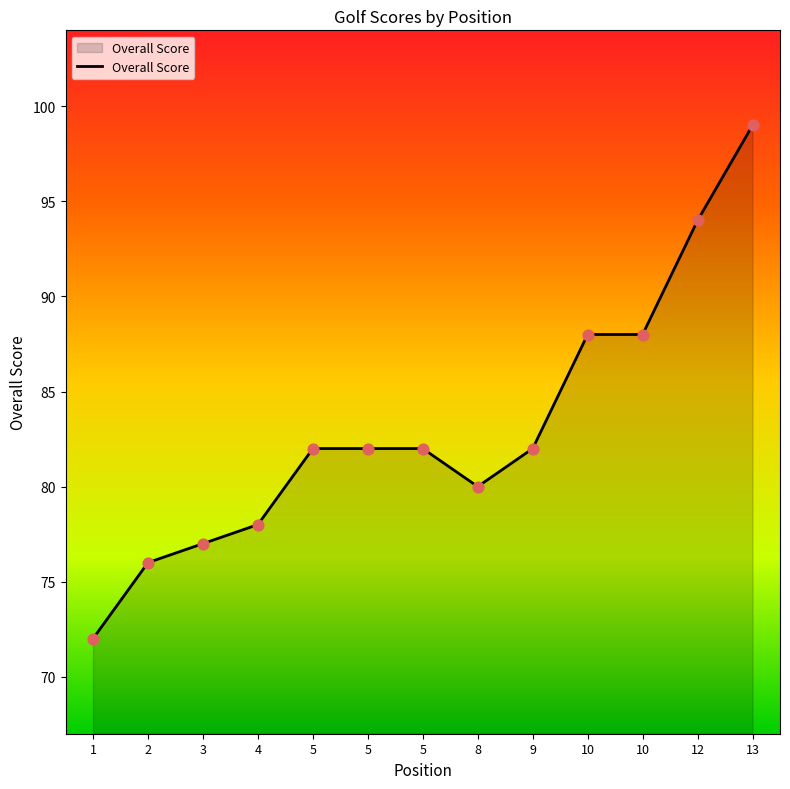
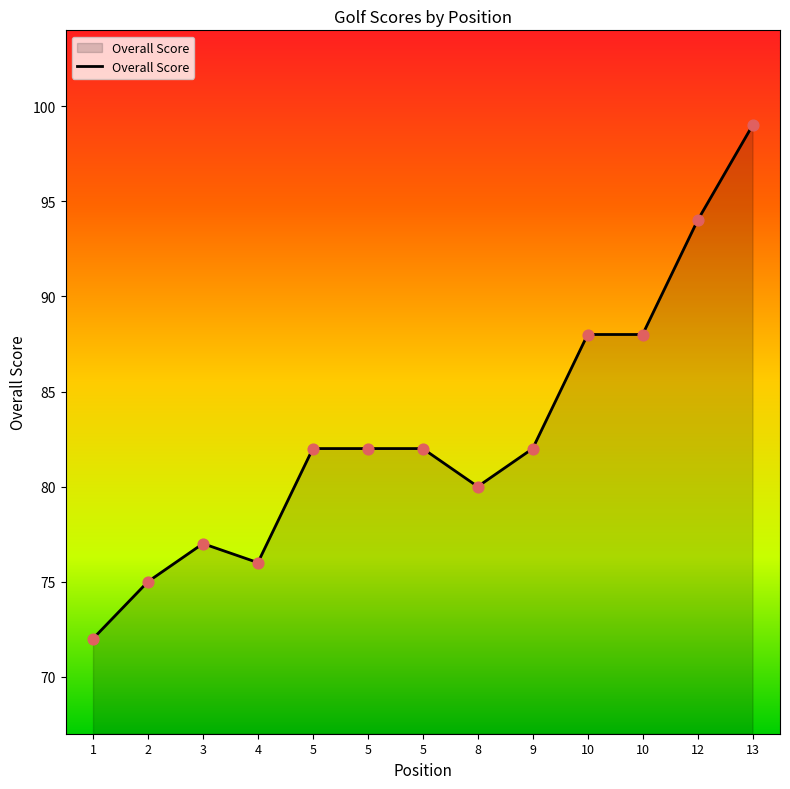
2: 76 -> 75
4: 78 -> 76
